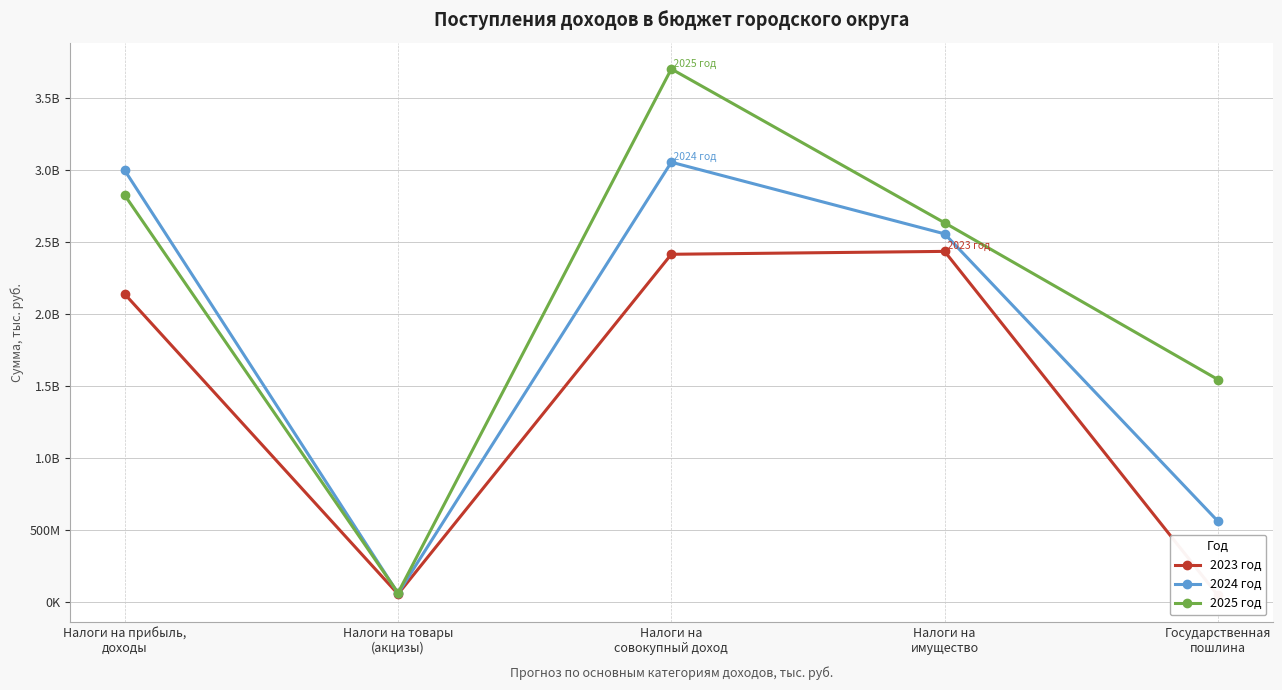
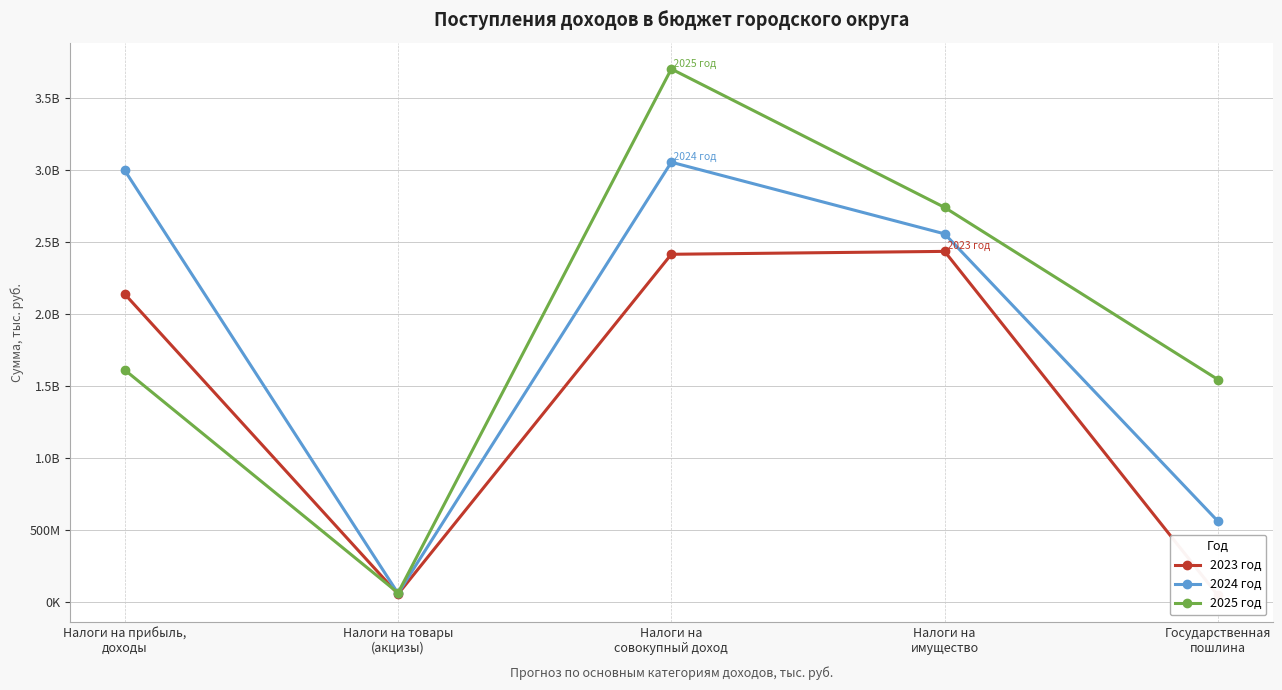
2025 год, Налоги на прибыль, доходы: 2830000000 -> 1610000000
2025 год, Налоги на имущество: 2640000000 -> 2740000000
